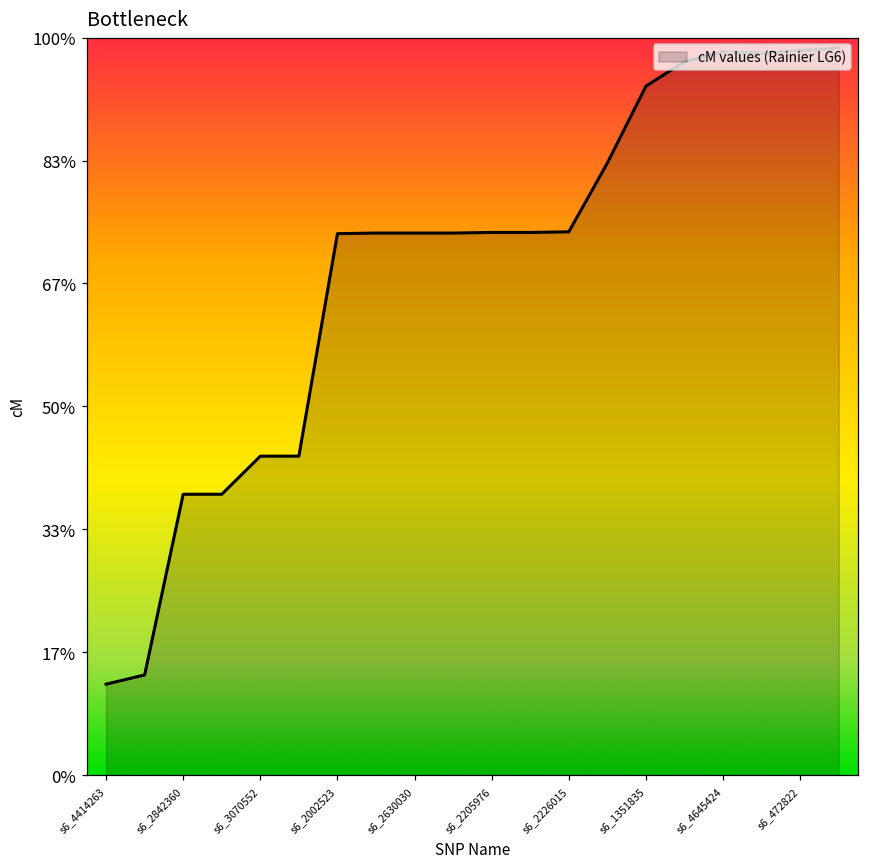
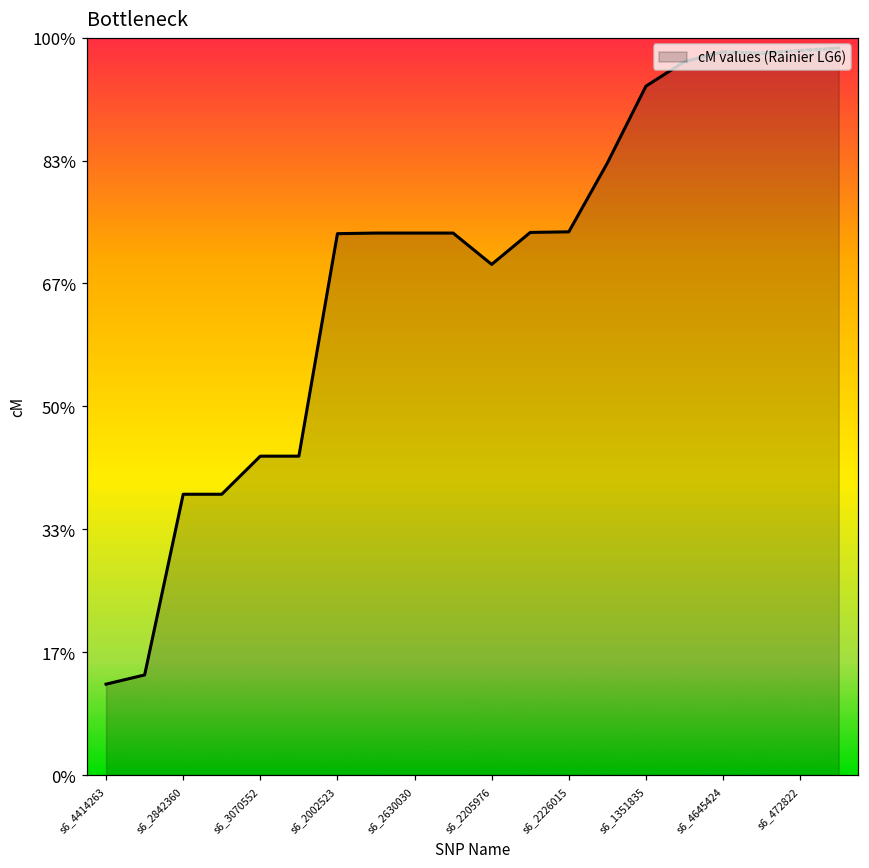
s6_2205976: 74% -> 69%
